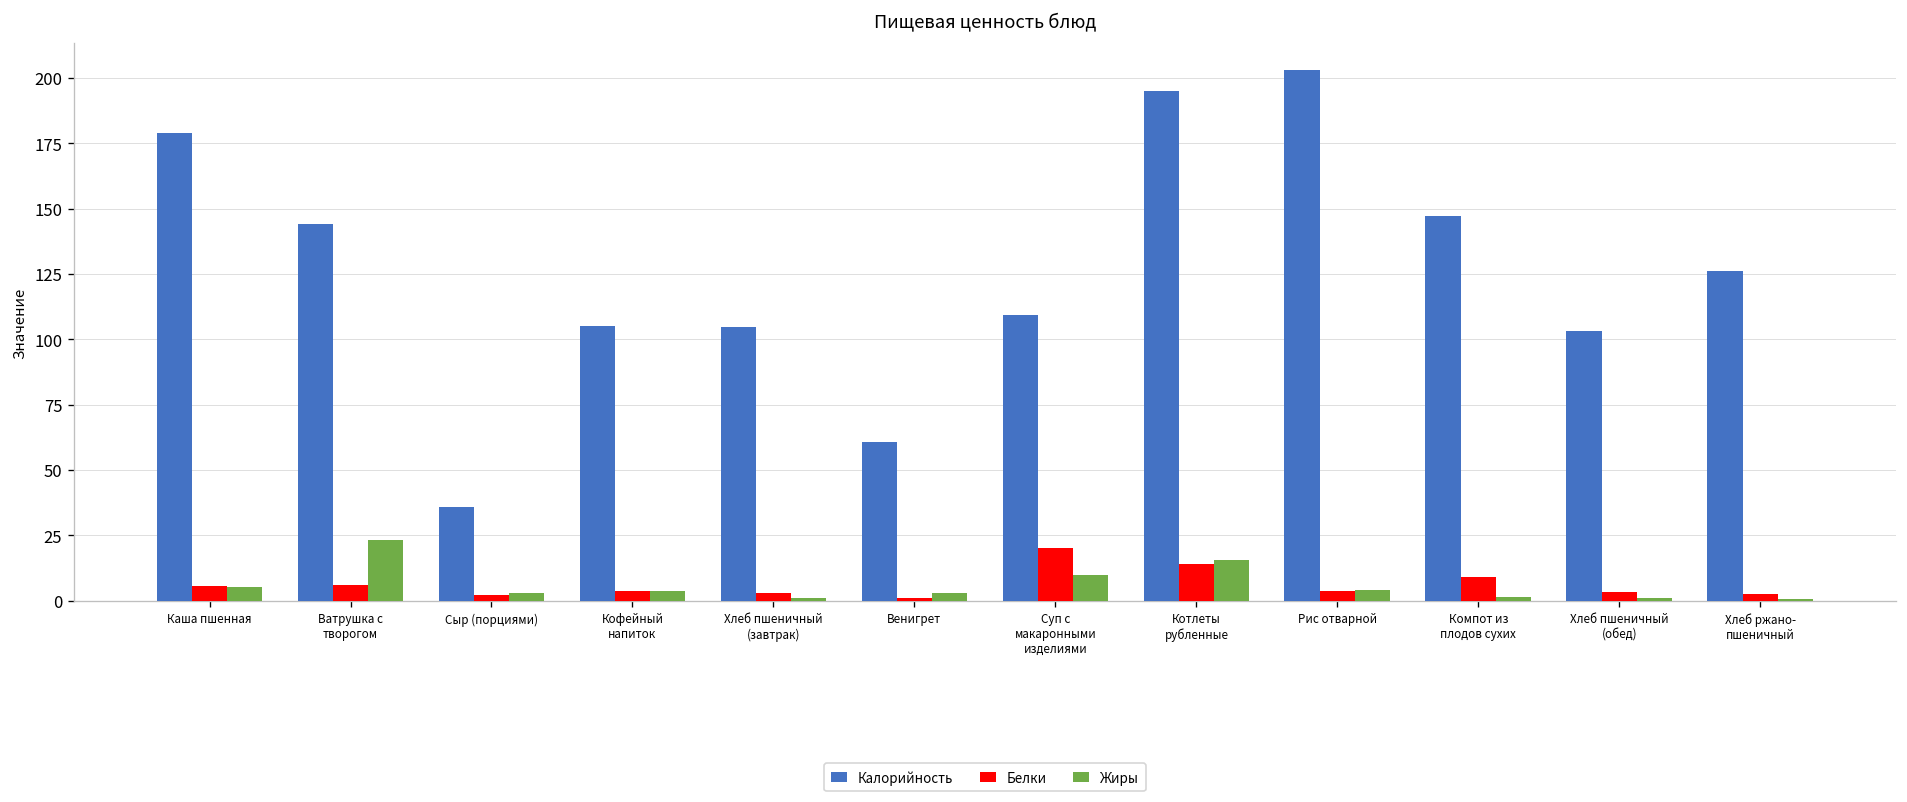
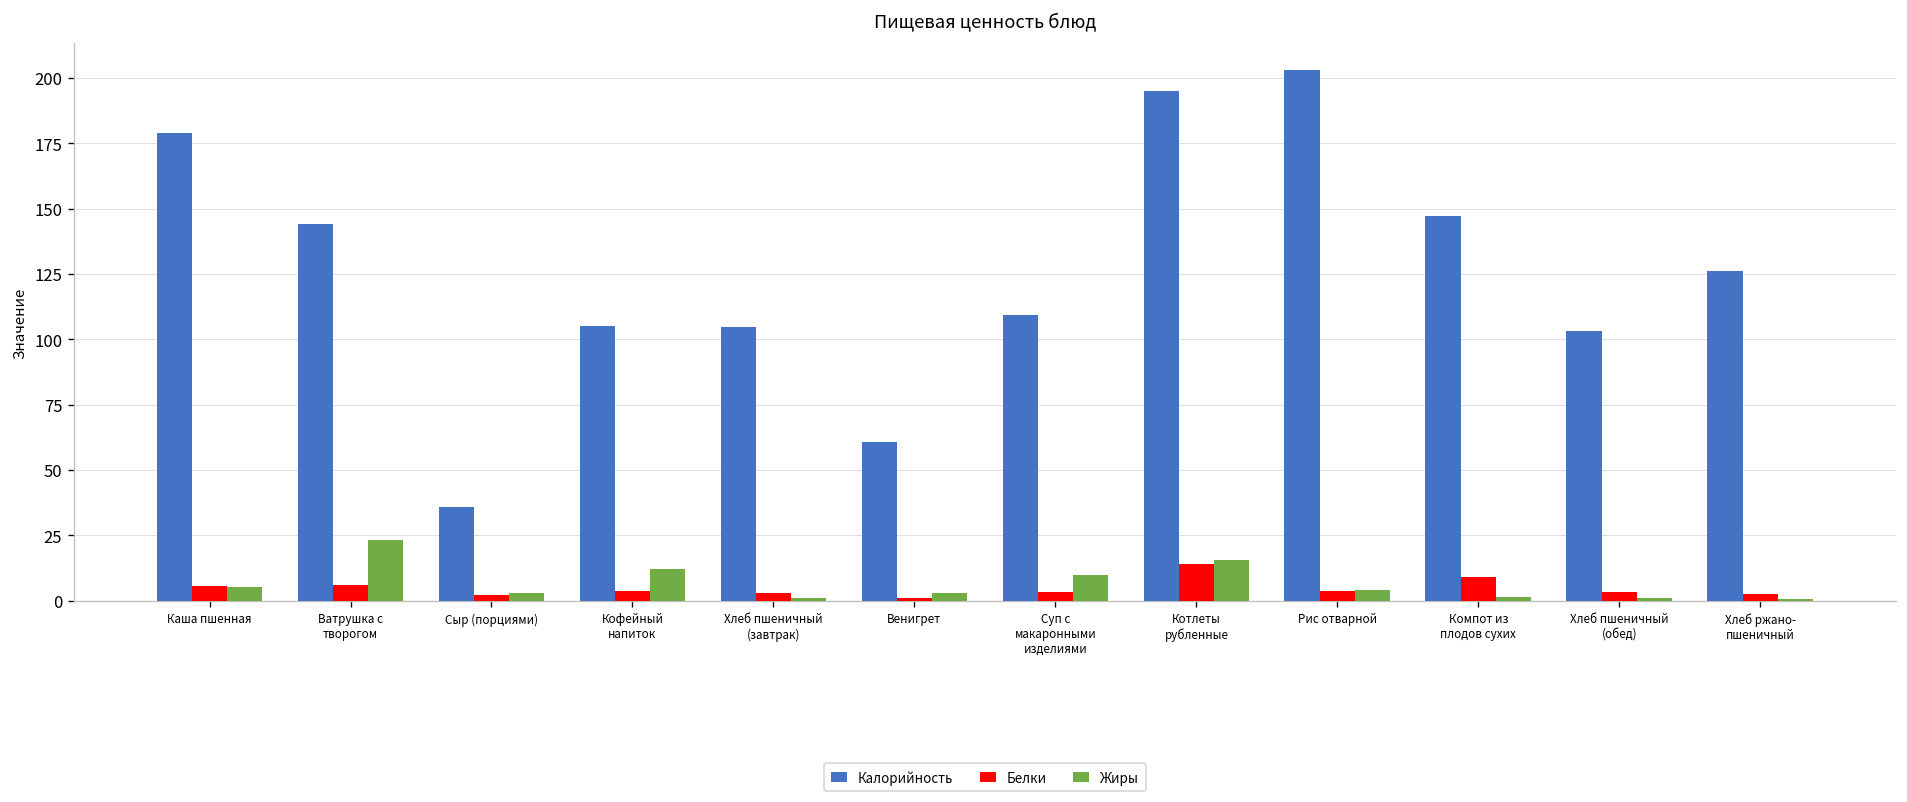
Жиры, Кофейный напиток: 4 -> 12
Белки, Суп с макаронными изделиями: 20 -> 4
